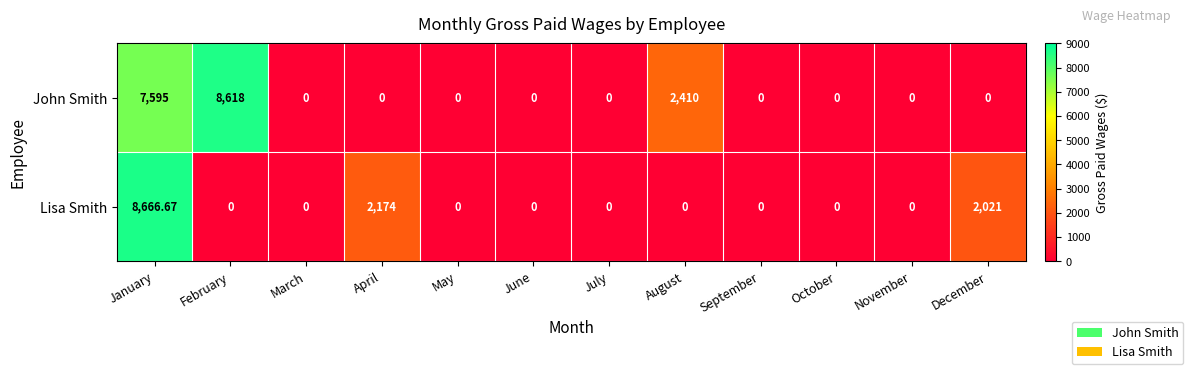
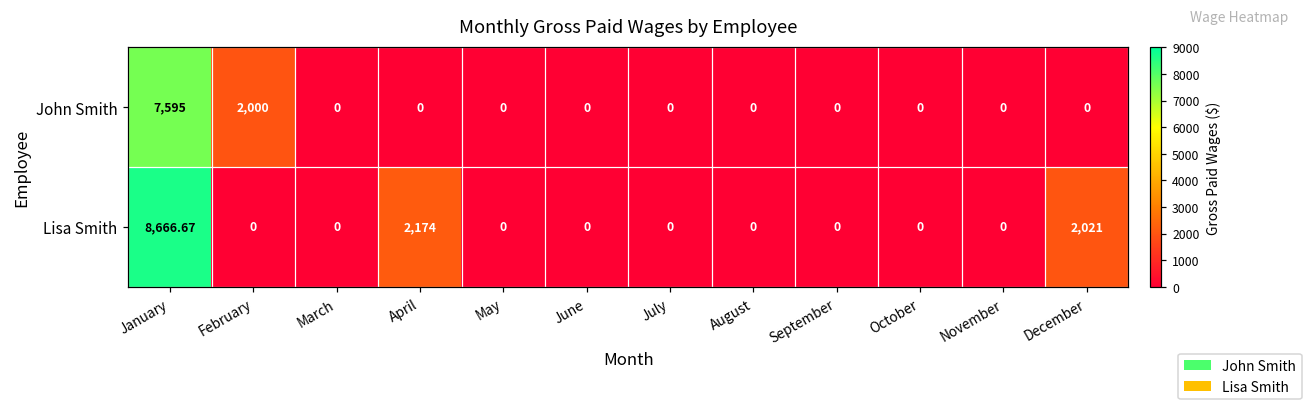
John Smith, February: 8,618 -> 2,000
John Smith, August: 2,410 -> 0
